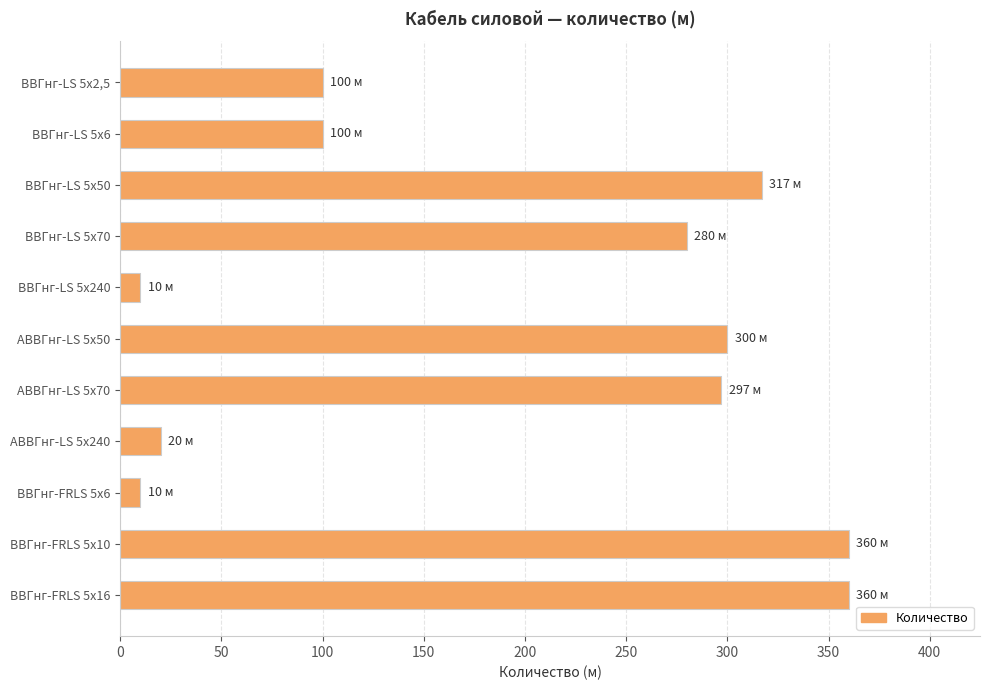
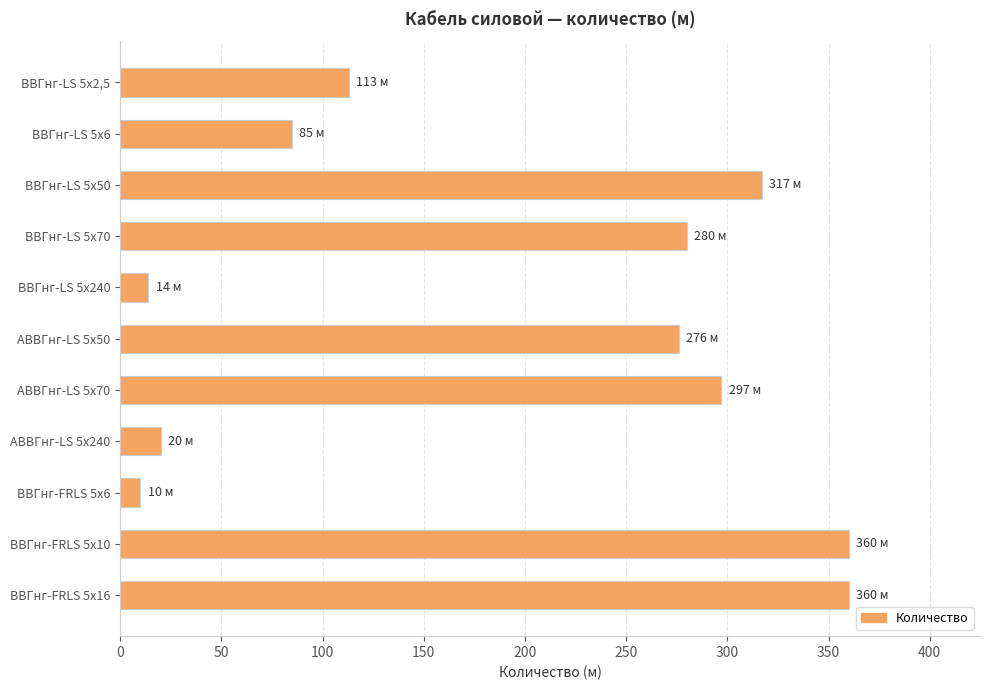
ВВГнг-LS 5х2,5: 100 -> 113
ВВГнг-LS 5х6: 100 -> 85
ВВГнг-LS 5х240: 10 -> 14
АВВГнг-LS 5х50: 300 -> 276
